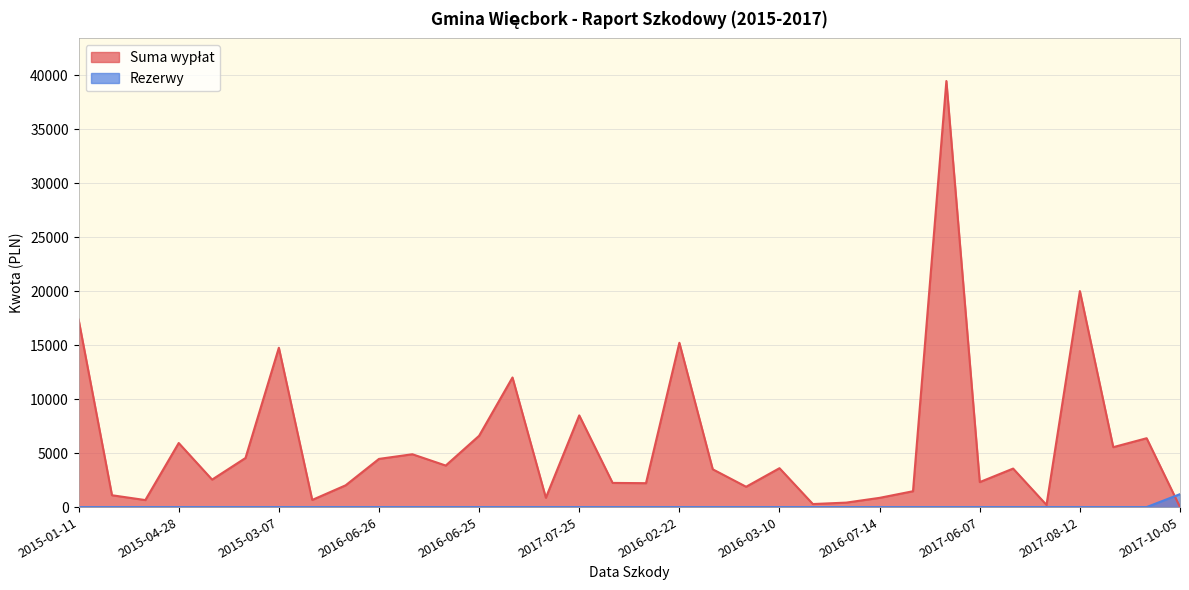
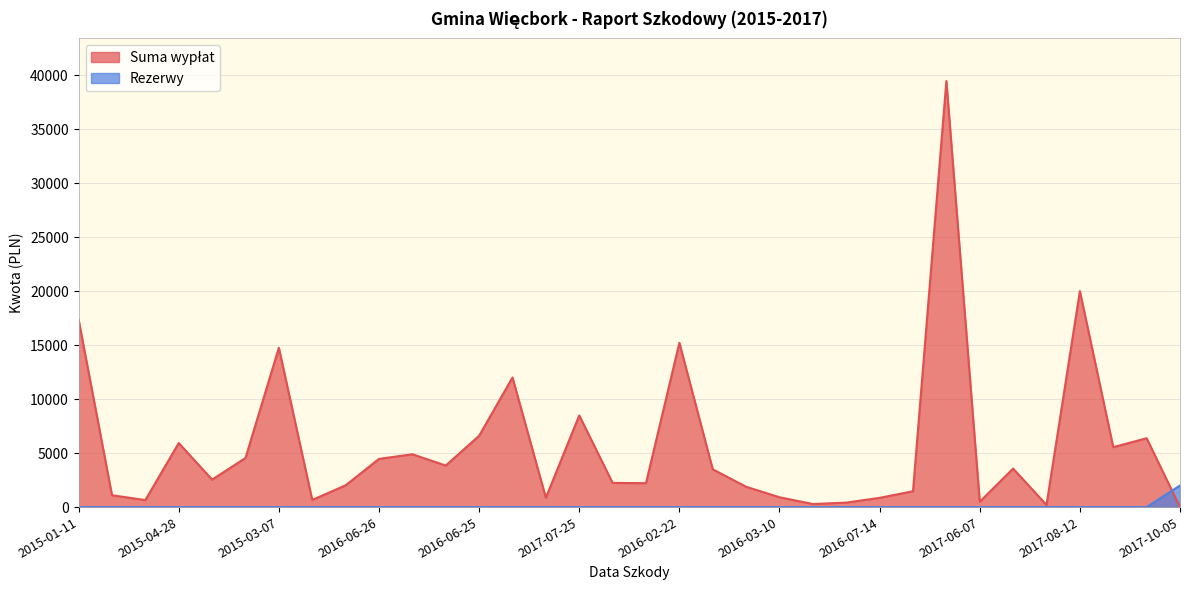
Suma wypłat, 2016-03-10: 3600 -> 900
Suma wypłat, 2017-06-07: 2300 -> 500
Rezerwy, 2017-10-05: 1200 -> 2000
